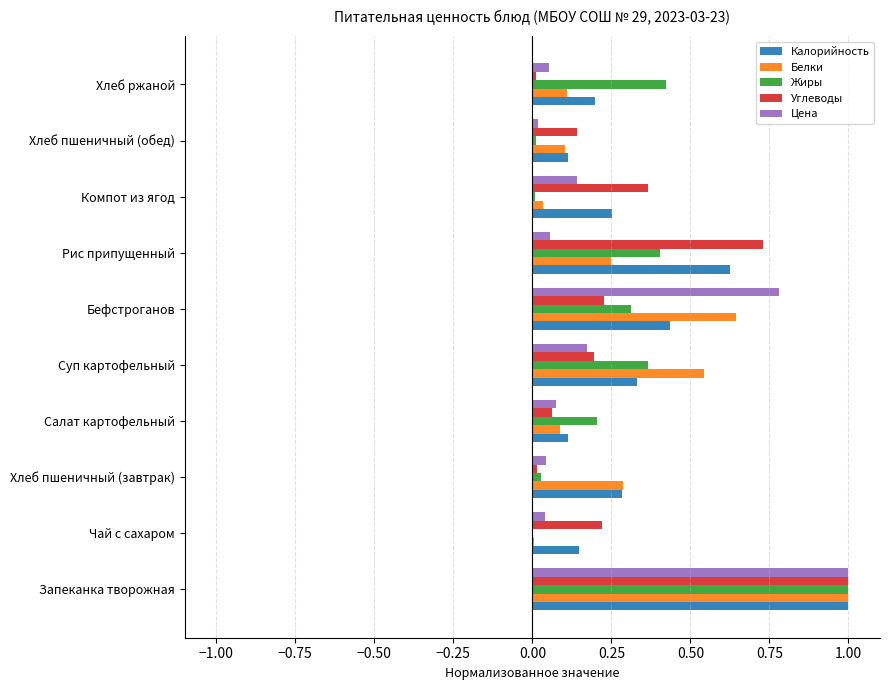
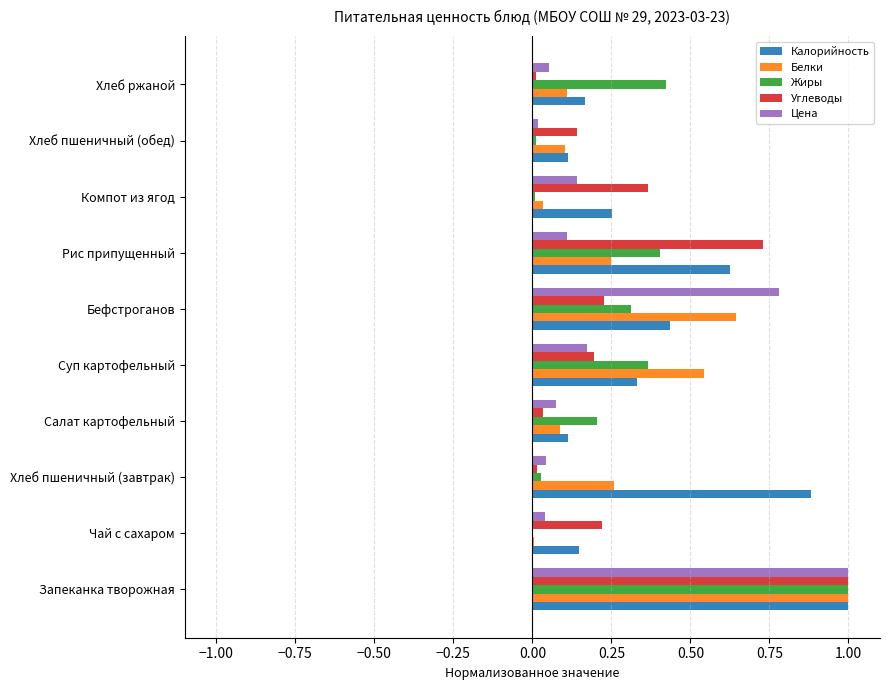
Калорийность, Хлеб ржаной: 0.20 -> 0.17
Цена, Рис припущенный: 0.06 -> 0.11
Углеводы, Салат картофельный: 0.06 -> 0.03
Белки, Хлеб пшеничный (завтрак): 0.29 -> 0.26
Калорийность, Хлеб пшеничный (завтрак): 0.28 -> 0.88
